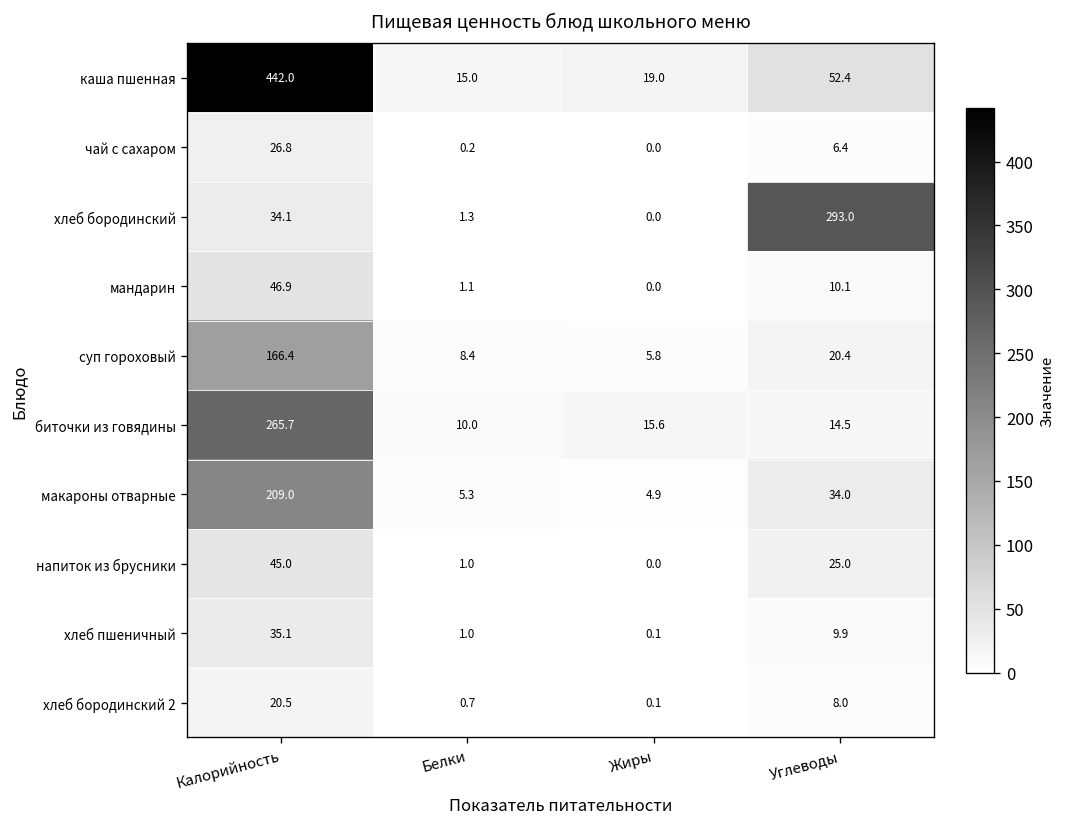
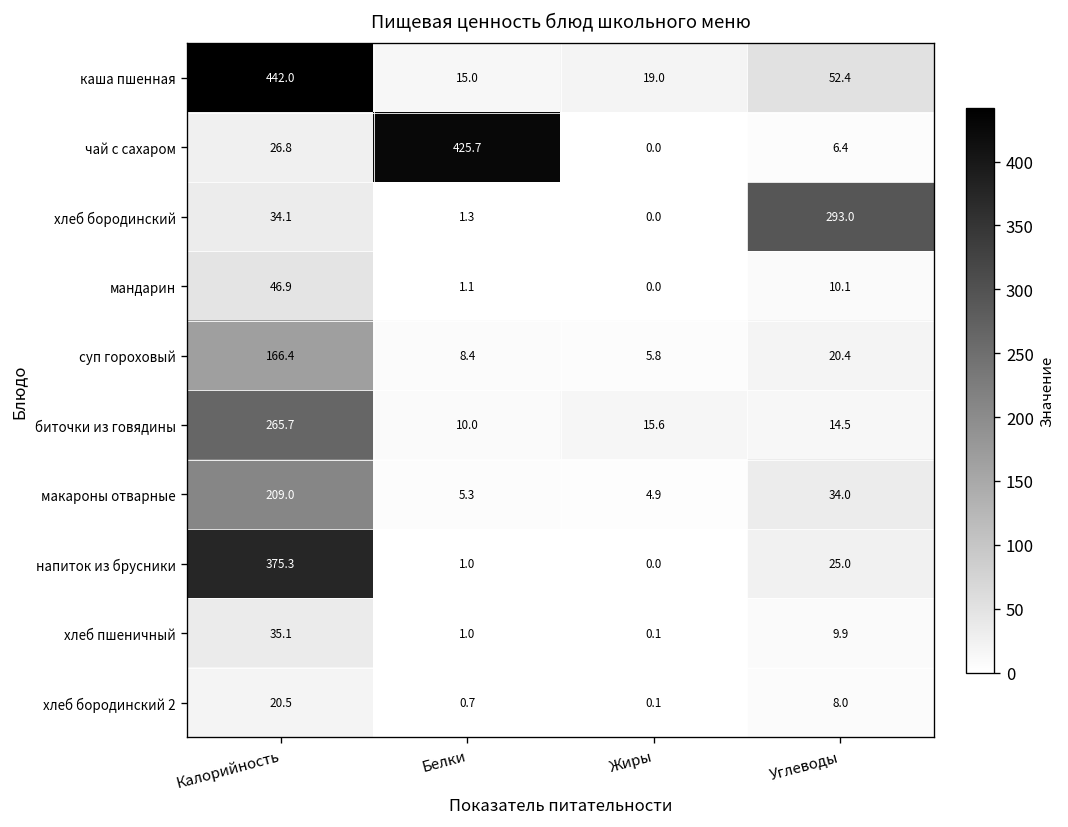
чай с сахаром, Белки: 0.2 -> 425.7
напиток из брусники, Калорийность: 45.0 -> 375.3
